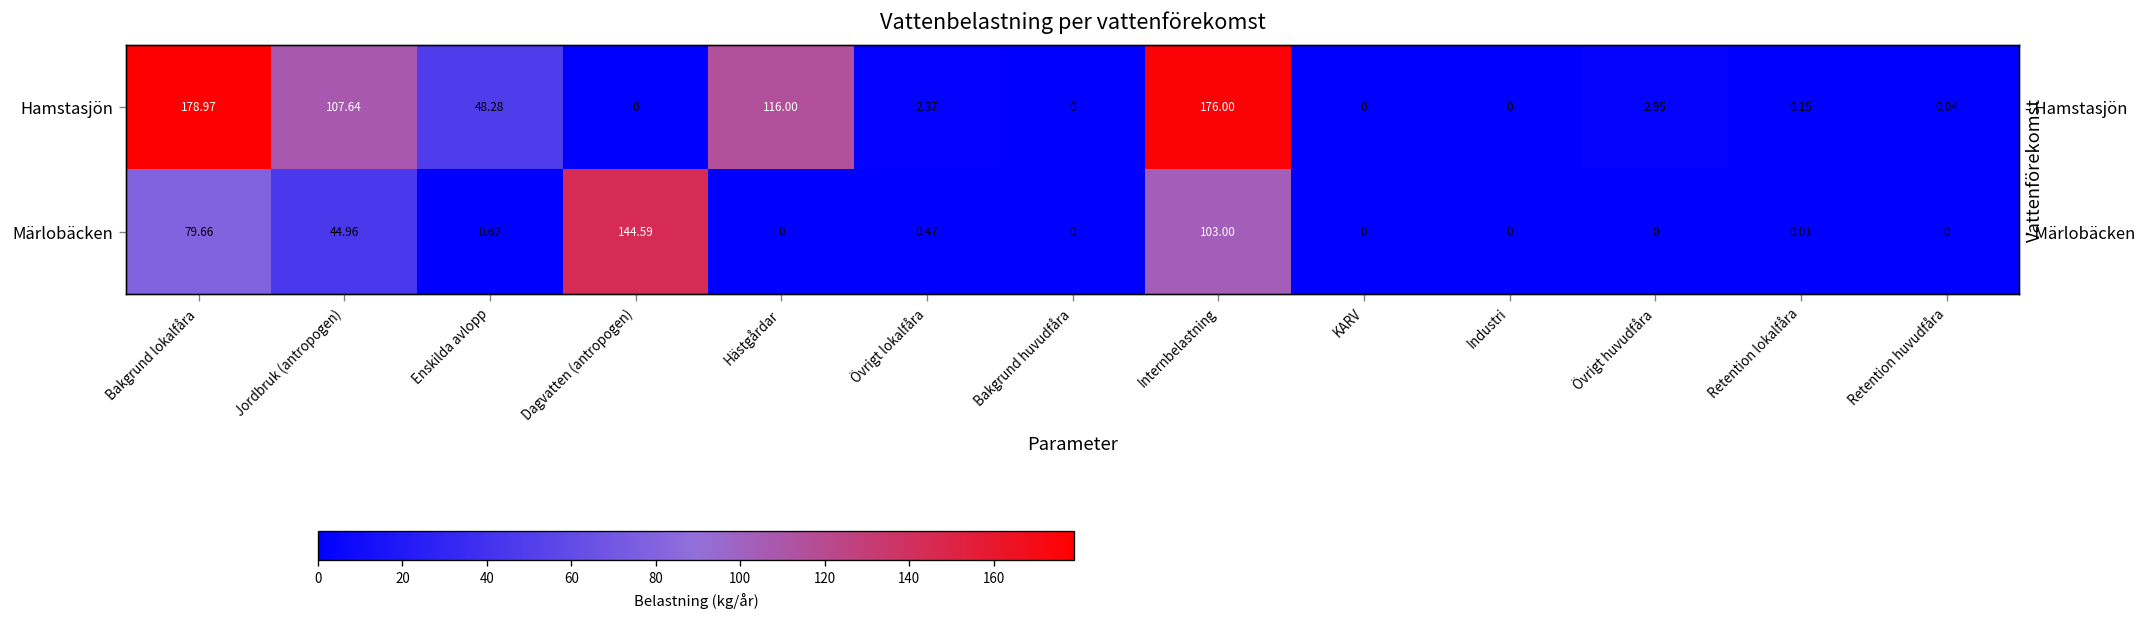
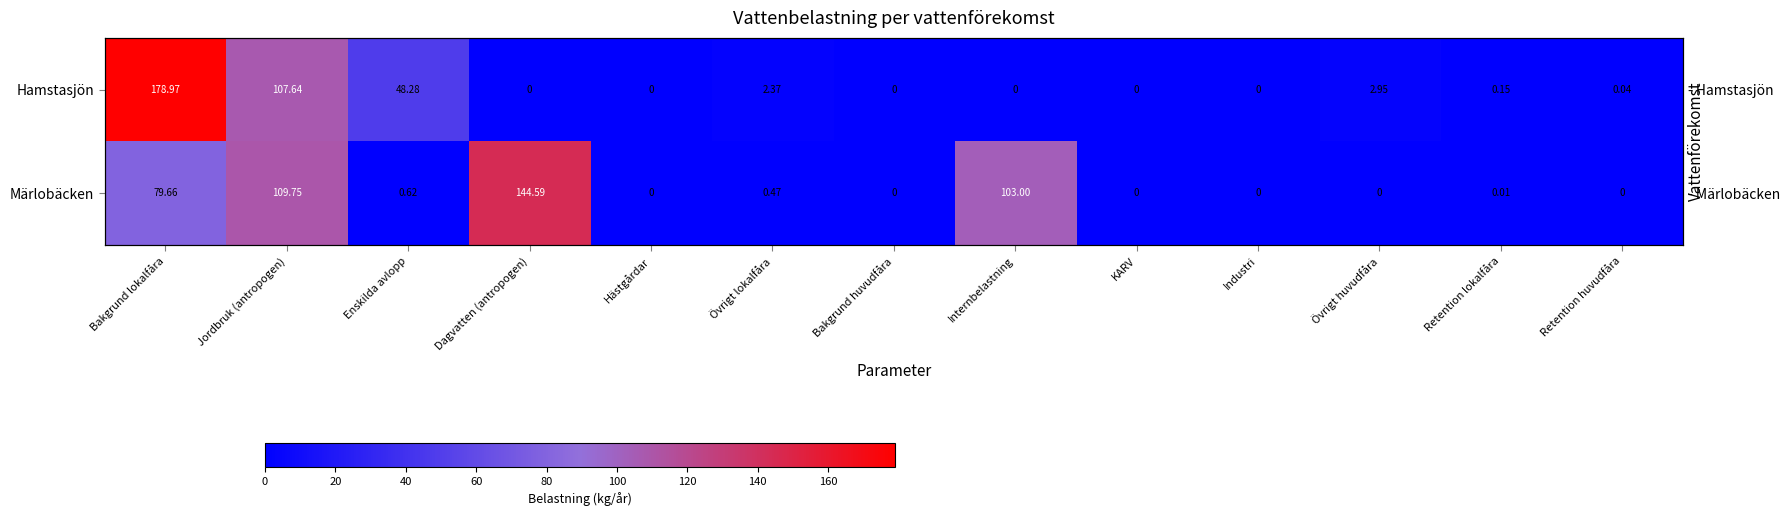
Hamstasjön, Hästgårdar: 116.00 -> 0
Hamstasjön, Internbelastning: 176.00 -> 0
Märlobäcken, Jordbruk (antropogen): 44.96 -> 109.75
